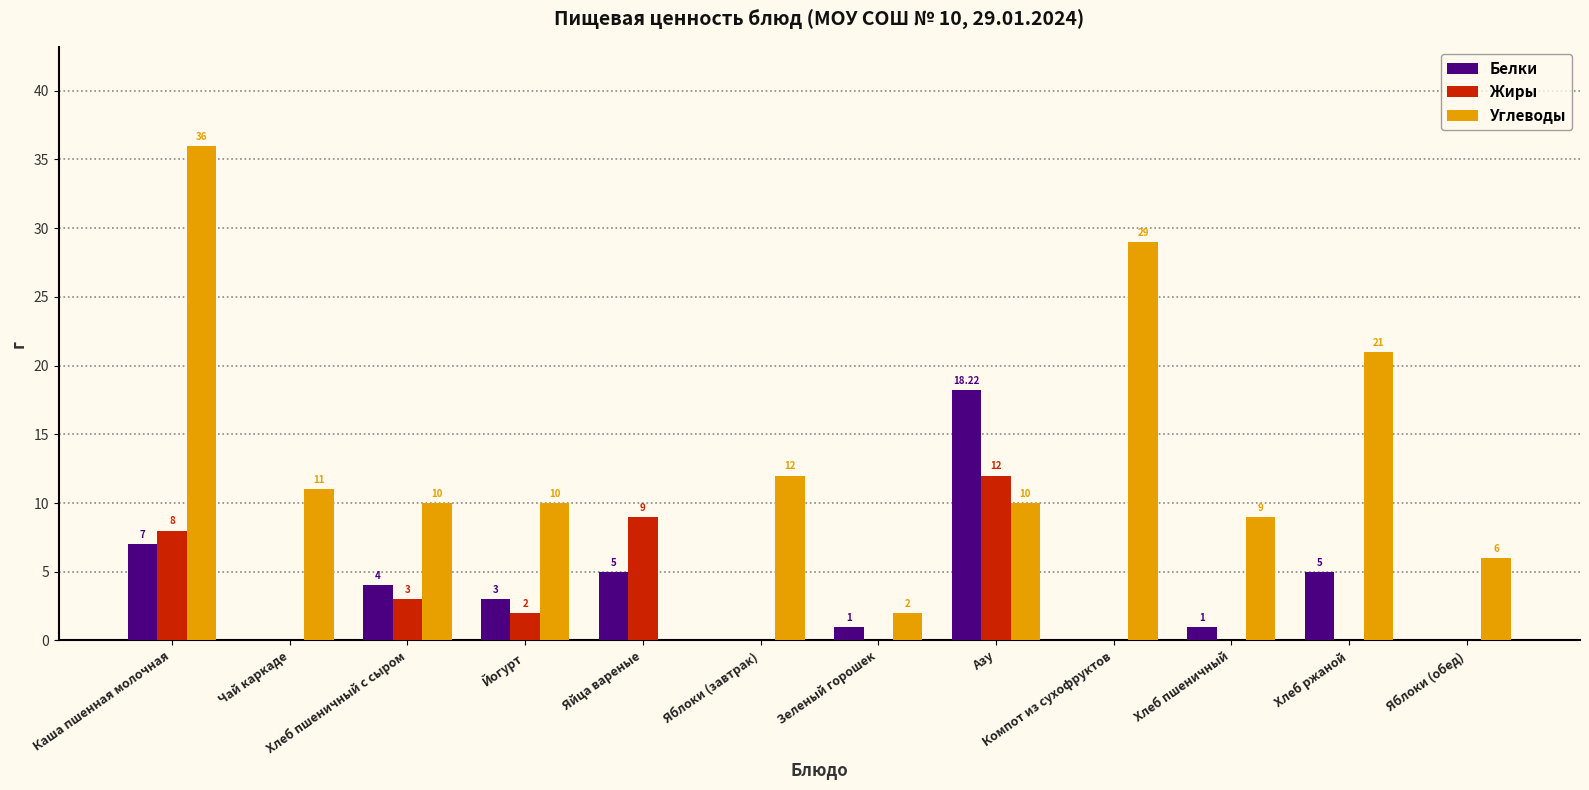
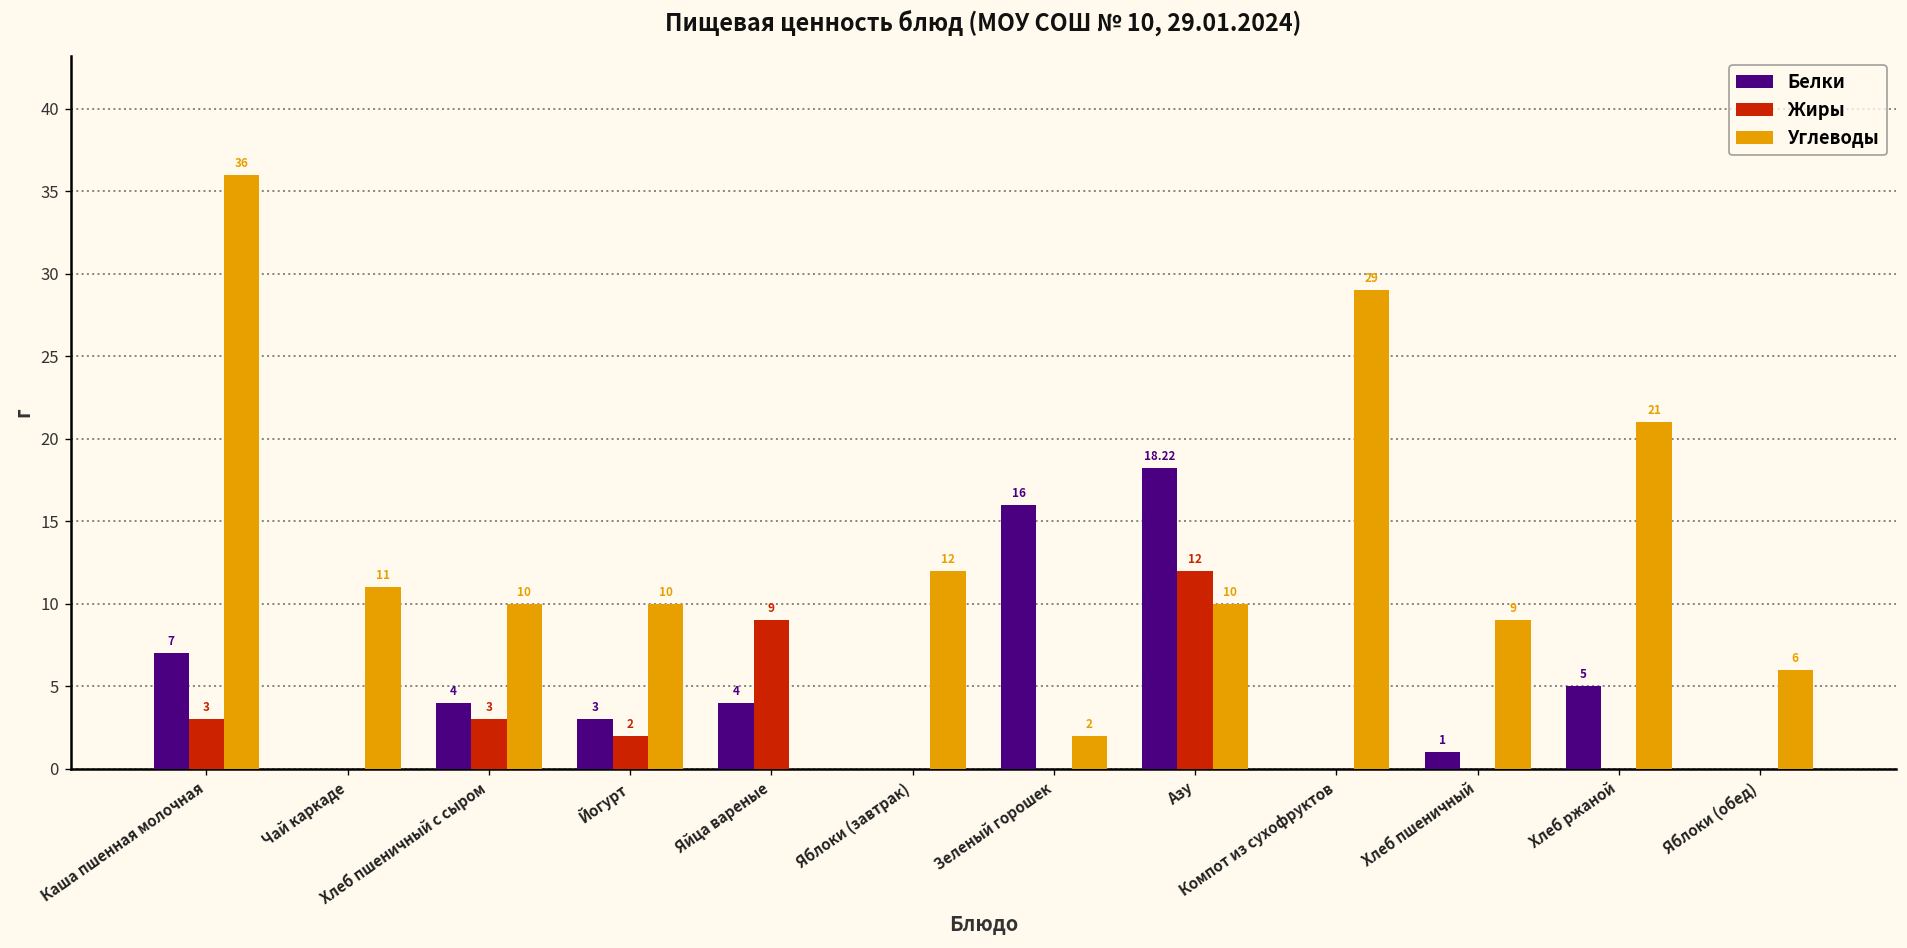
Жиры, Каша пшенная молочная: 8 -> 3
Белки, Яйца вареные: 5 -> 4
Белки, Зеленый горошек: 1 -> 16
